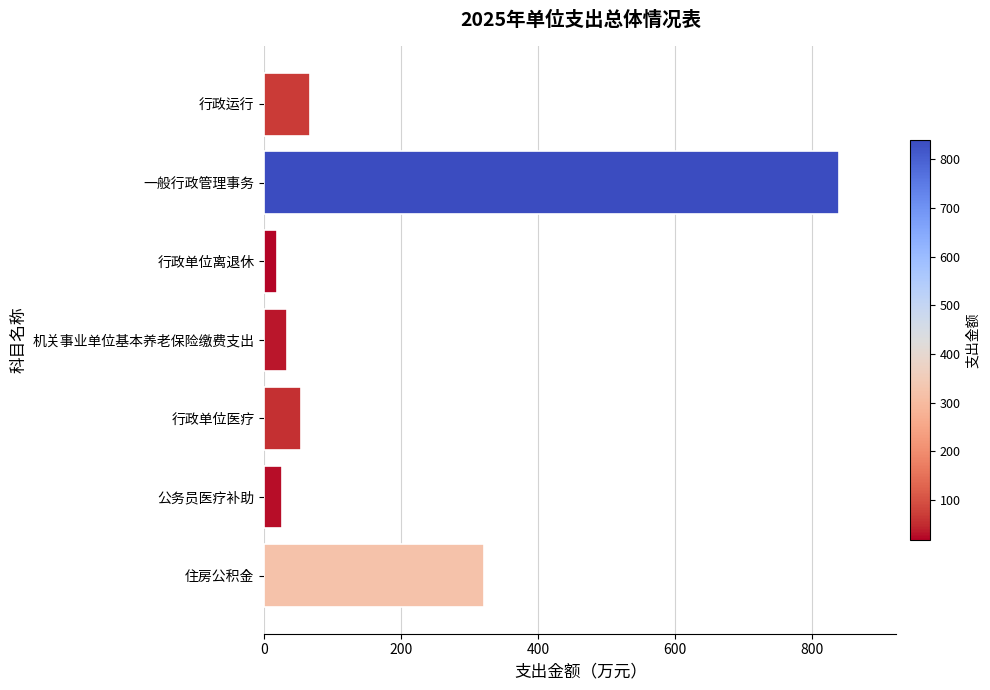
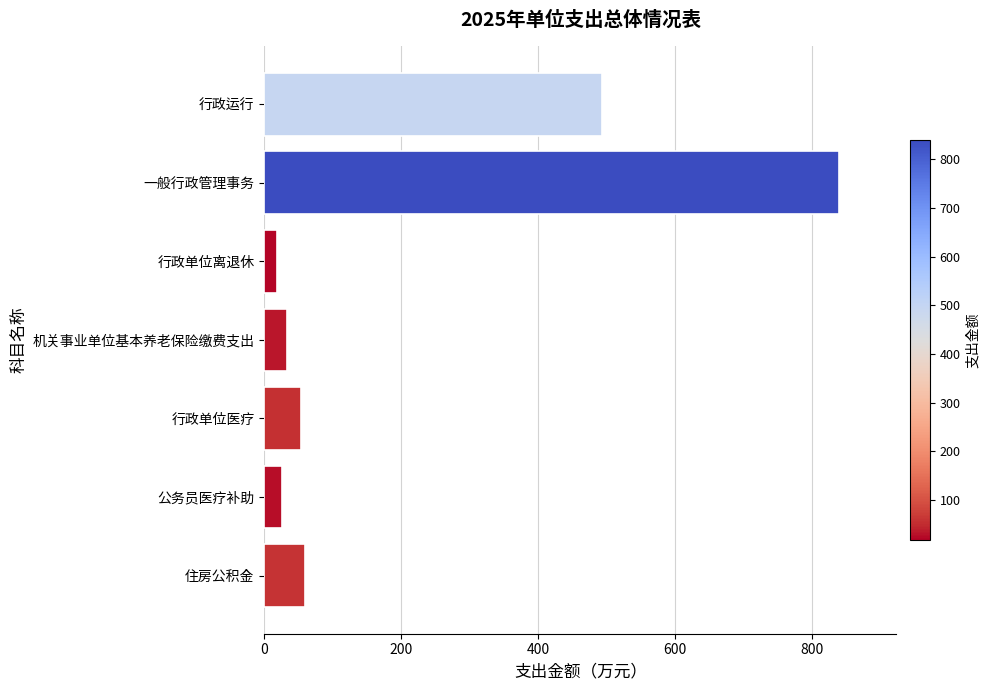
行政运行: 70 -> 490
住房公积金: 320 -> 60
